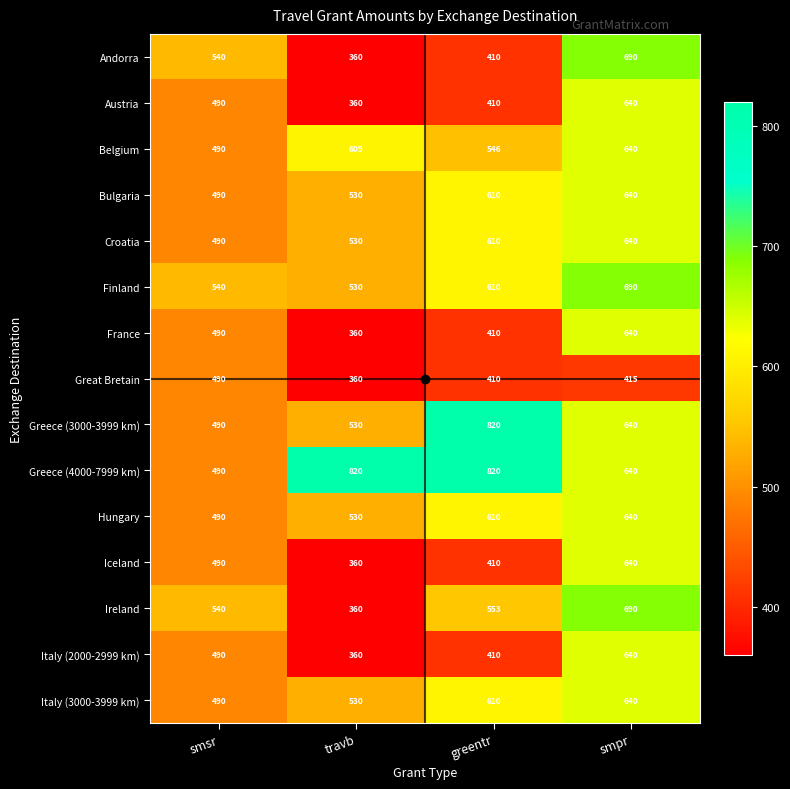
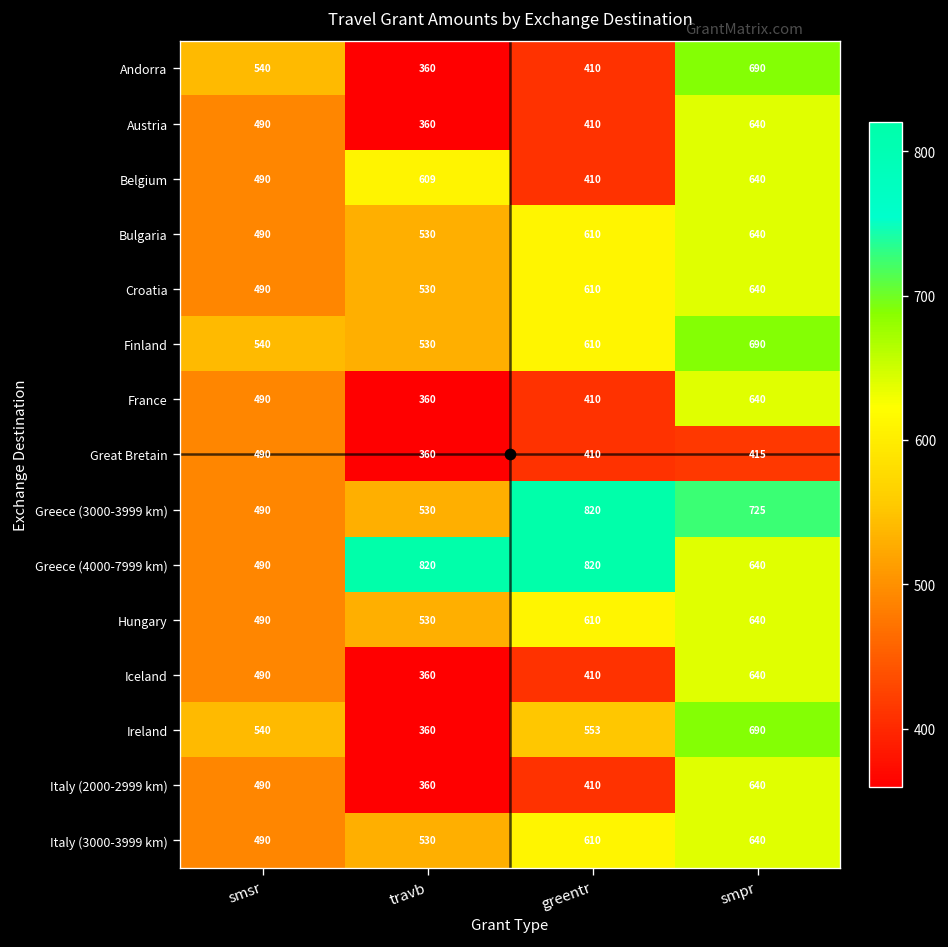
Belgium, greentr: 546 -> 410
Greece (3000-3999 km), smpr: 640 -> 725
